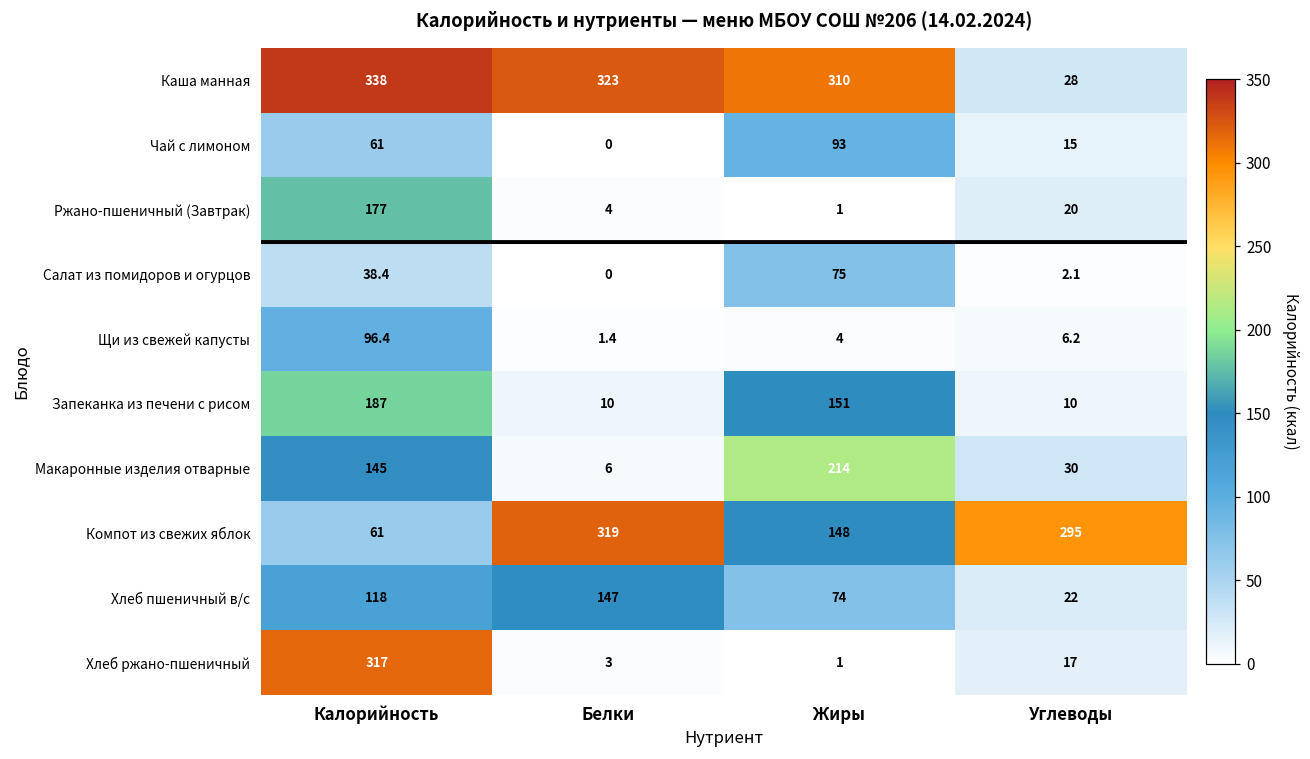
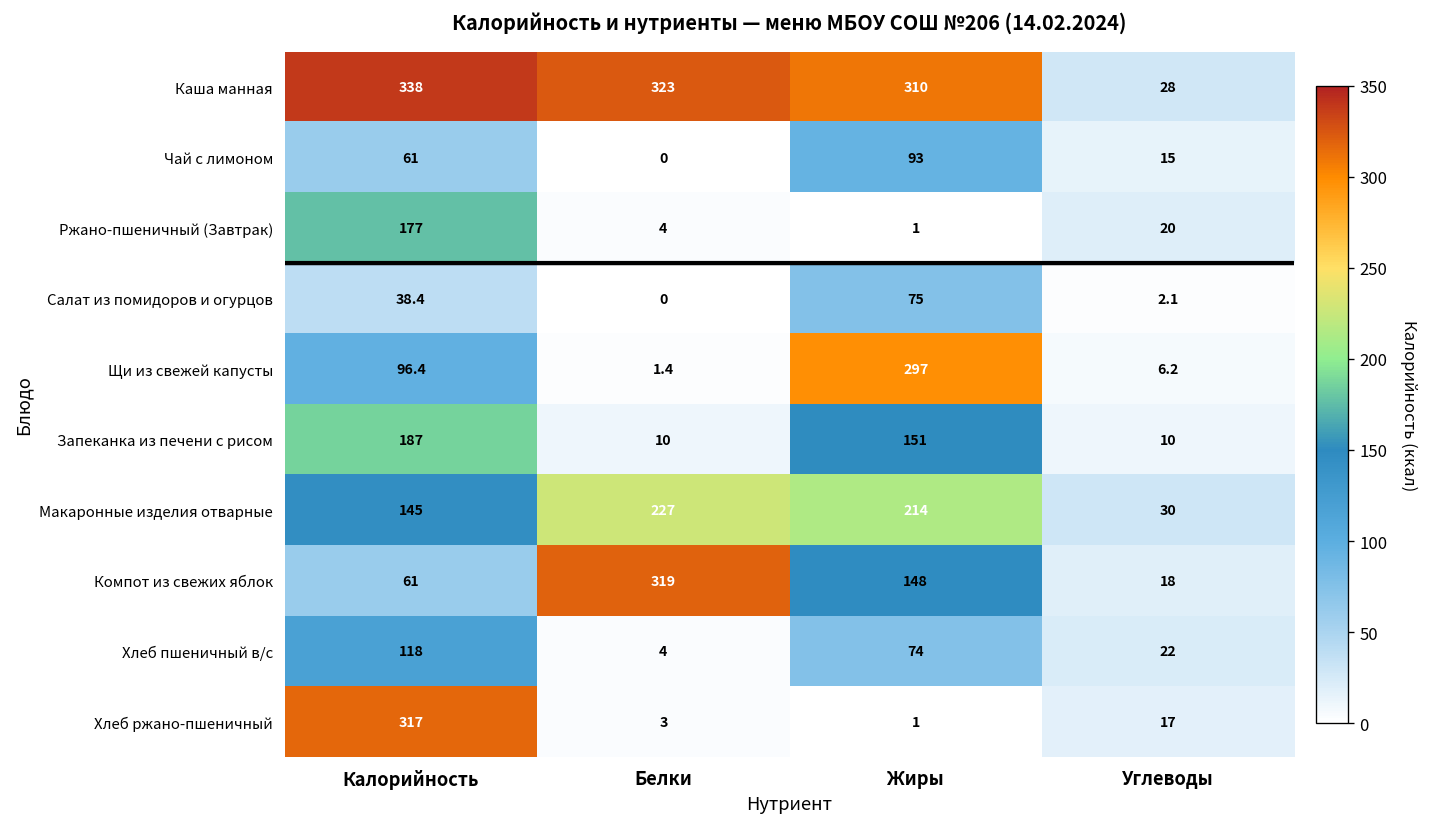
Щи из свежей капусты, Жиры: 4 -> 297
Макаронные изделия отварные, Белки: 6 -> 227
Компот из свежих яблок, Углеводы: 295 -> 18
Хлеб пшеничный в/с, Белки: 147 -> 4
